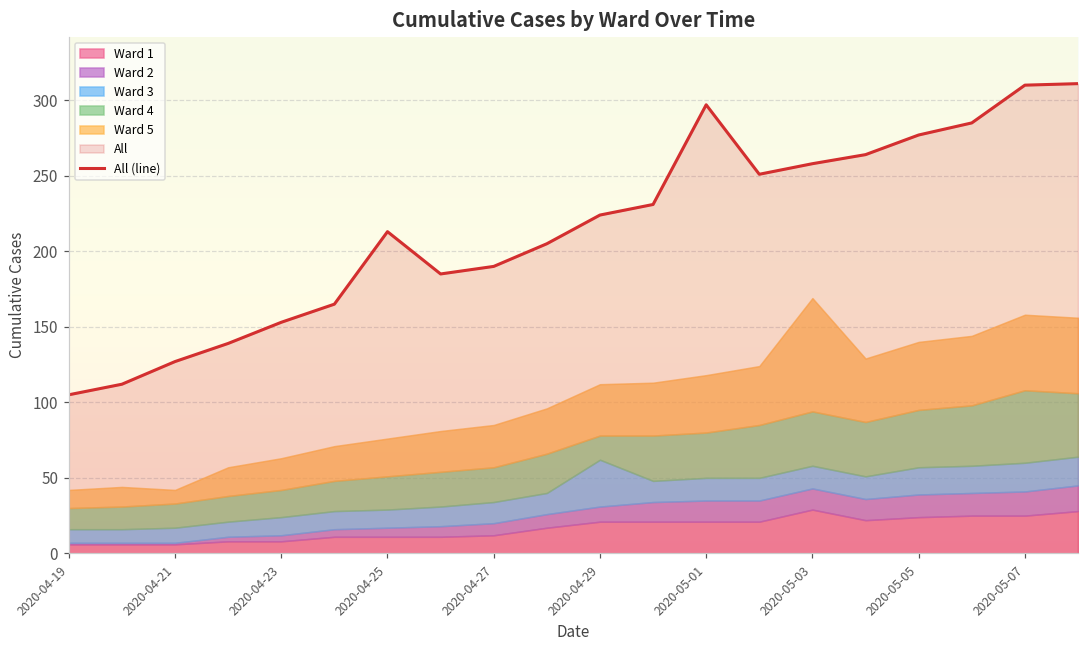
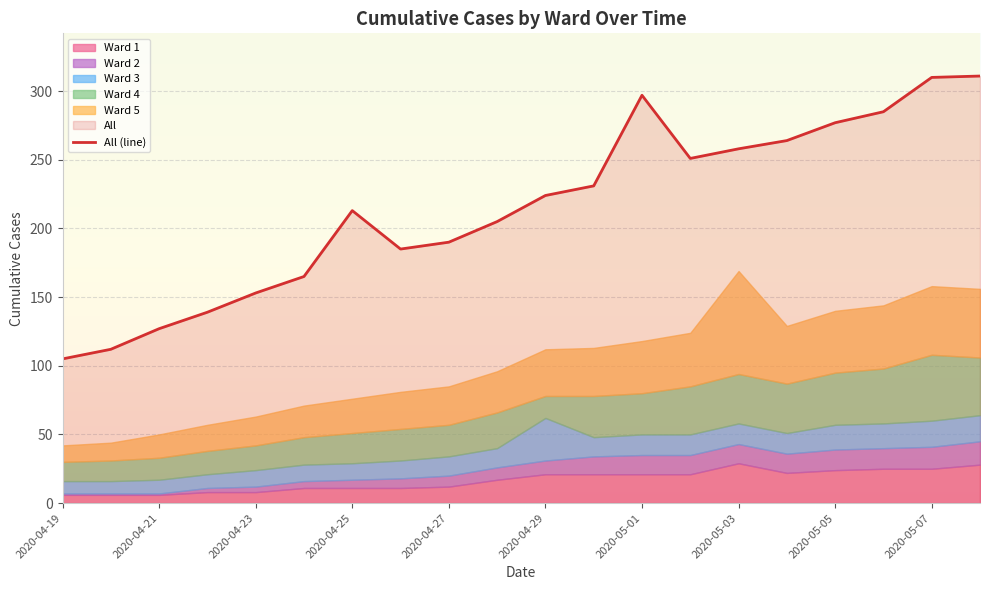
Ward 5, 2020-04-21: 9 -> 17
